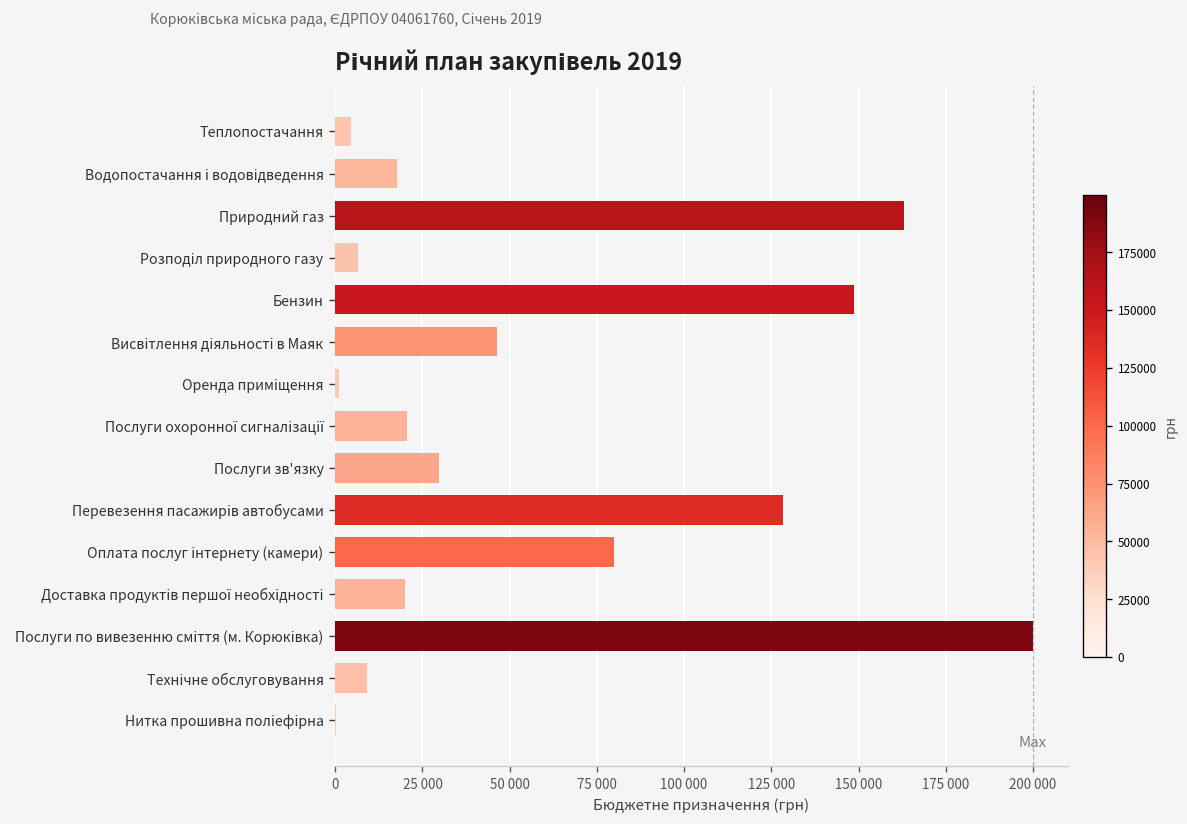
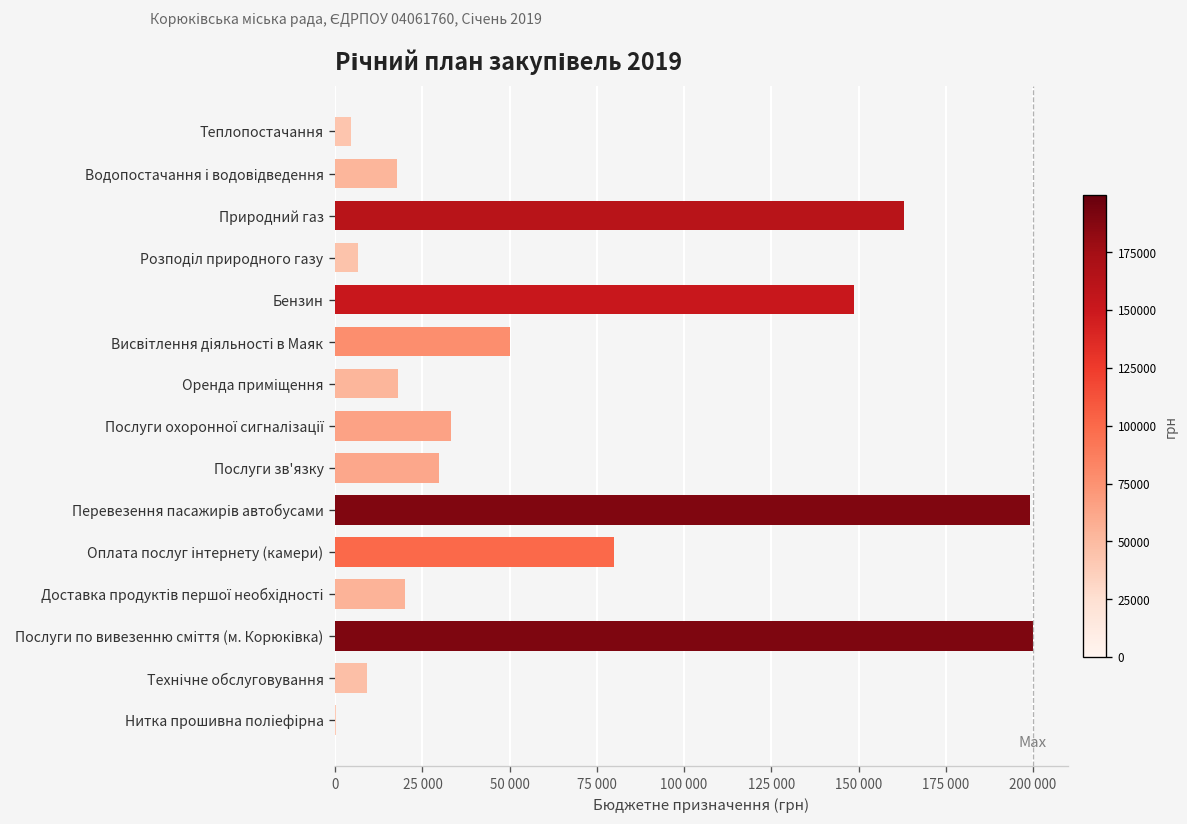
Висвітлення діяльності в Маяк: 46000 -> 50000
Оренда приміщення: 1000 -> 18000
Послуги охоронної сигналізації: 21000 -> 33000
Перевезення пасажирів автобусами: 128000 -> 199000
